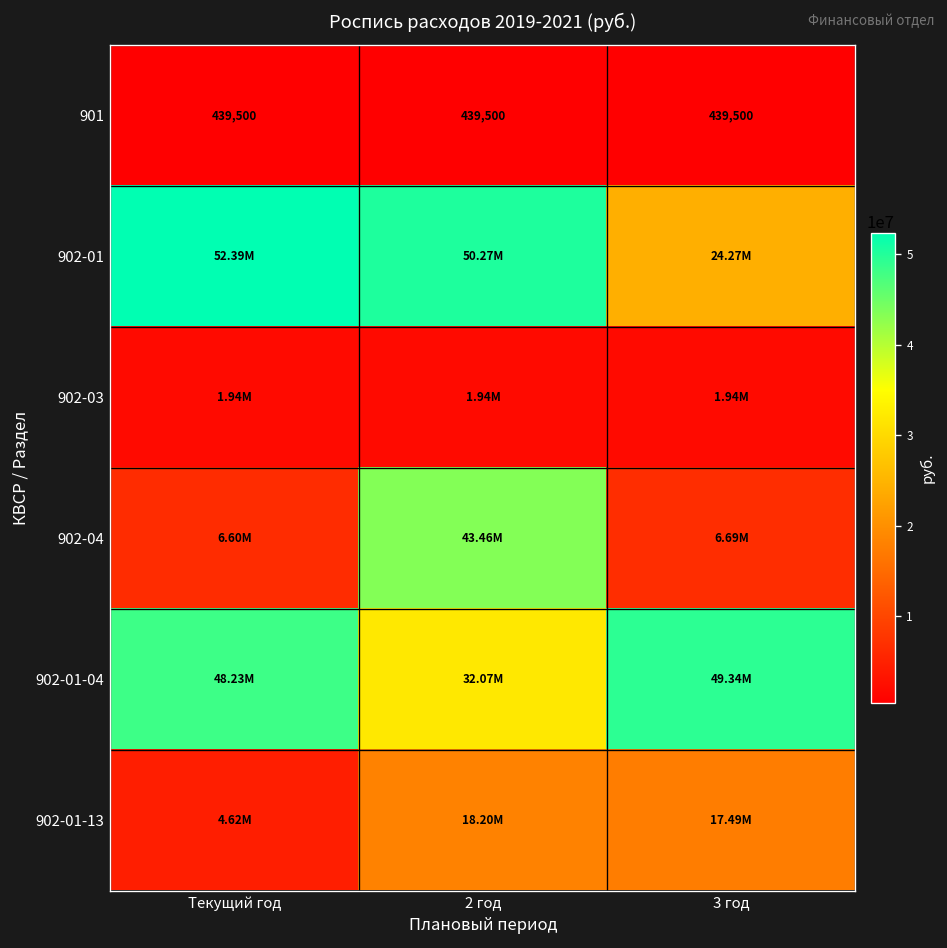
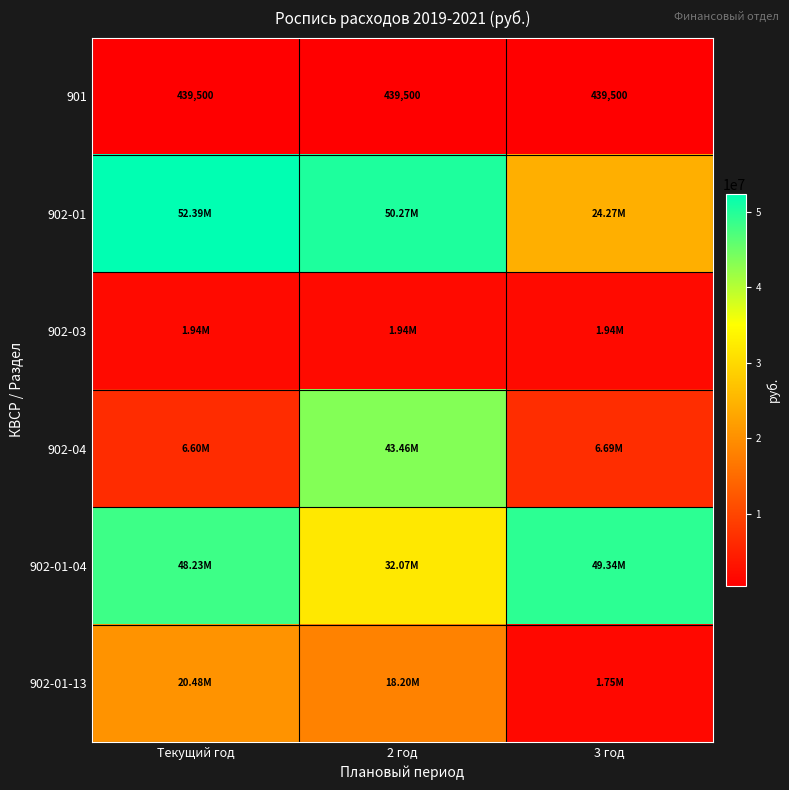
902-01-13, Текущий год: 4.62M -> 20.48M
902-01-13, 3 год: 17.49M -> 1.75M
